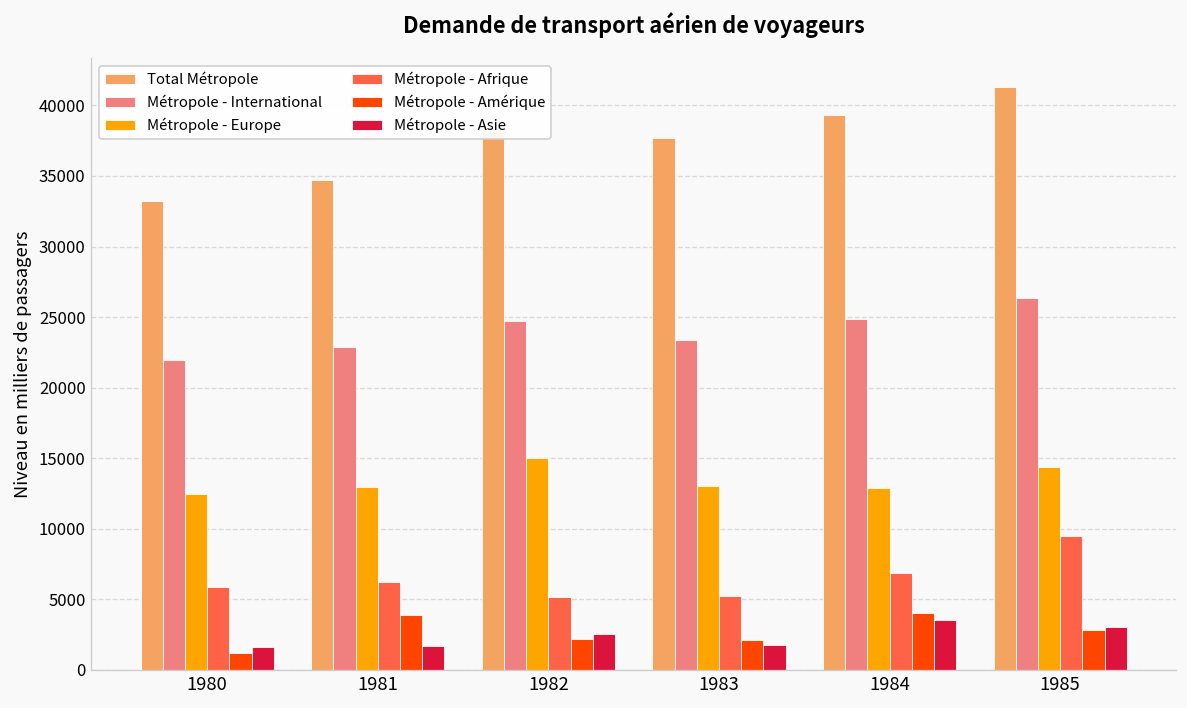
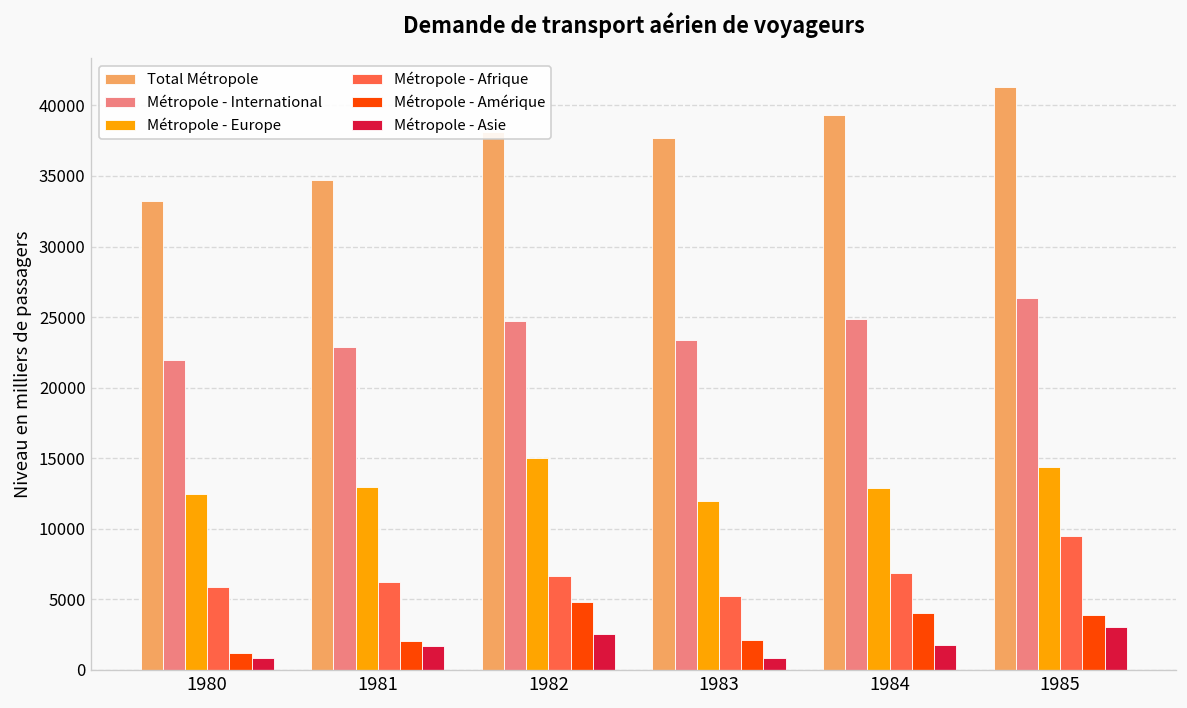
Métropole - Asie, 1980: 1600 -> 800
Métropole - Amérique, 1981: 3900 -> 2000
Métropole - Afrique, 1982: 5100 -> 6700
Métropole - Amérique, 1982: 2200 -> 4800
Métropole - Europe, 1983: 13000 -> 12000
Métropole - Asie, 1983: 1800 -> 800
Métropole - Asie, 1984: 3500 -> 1800
Métropole - Amérique, 1985: 2800 -> 3900
